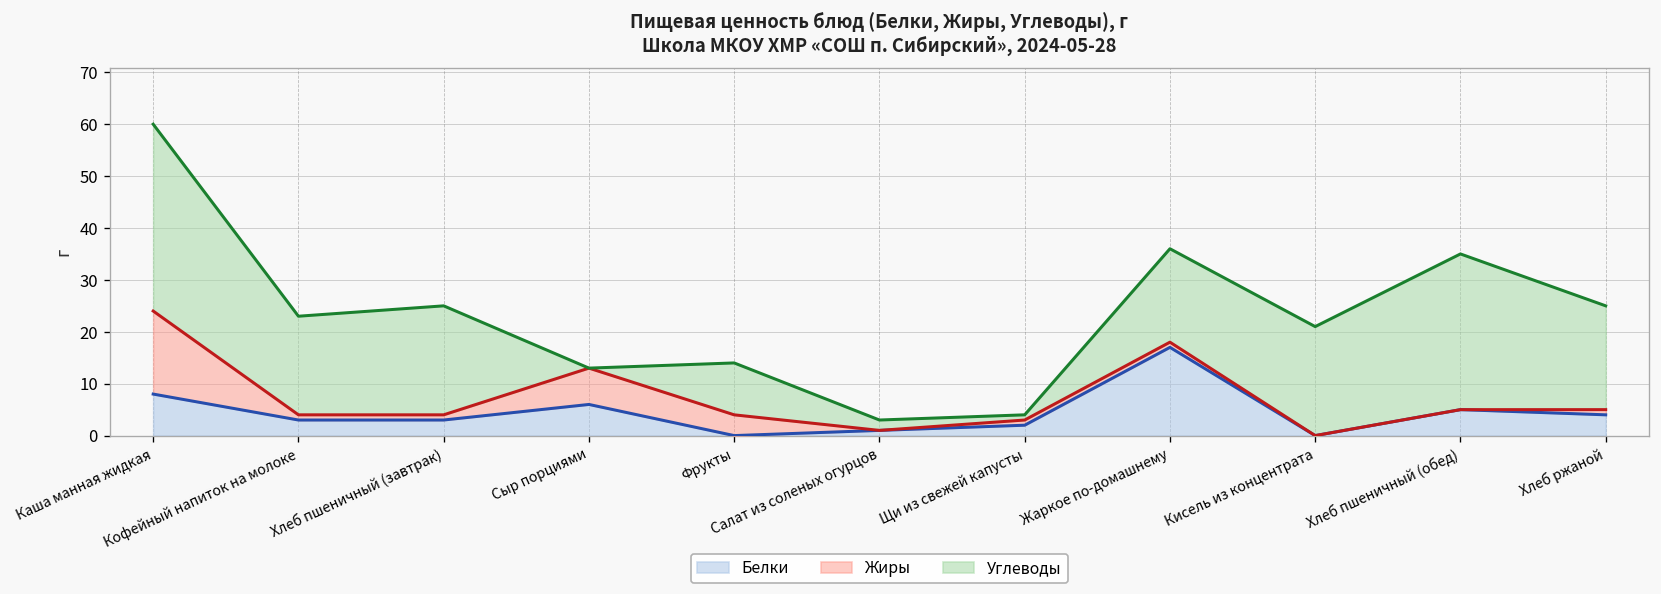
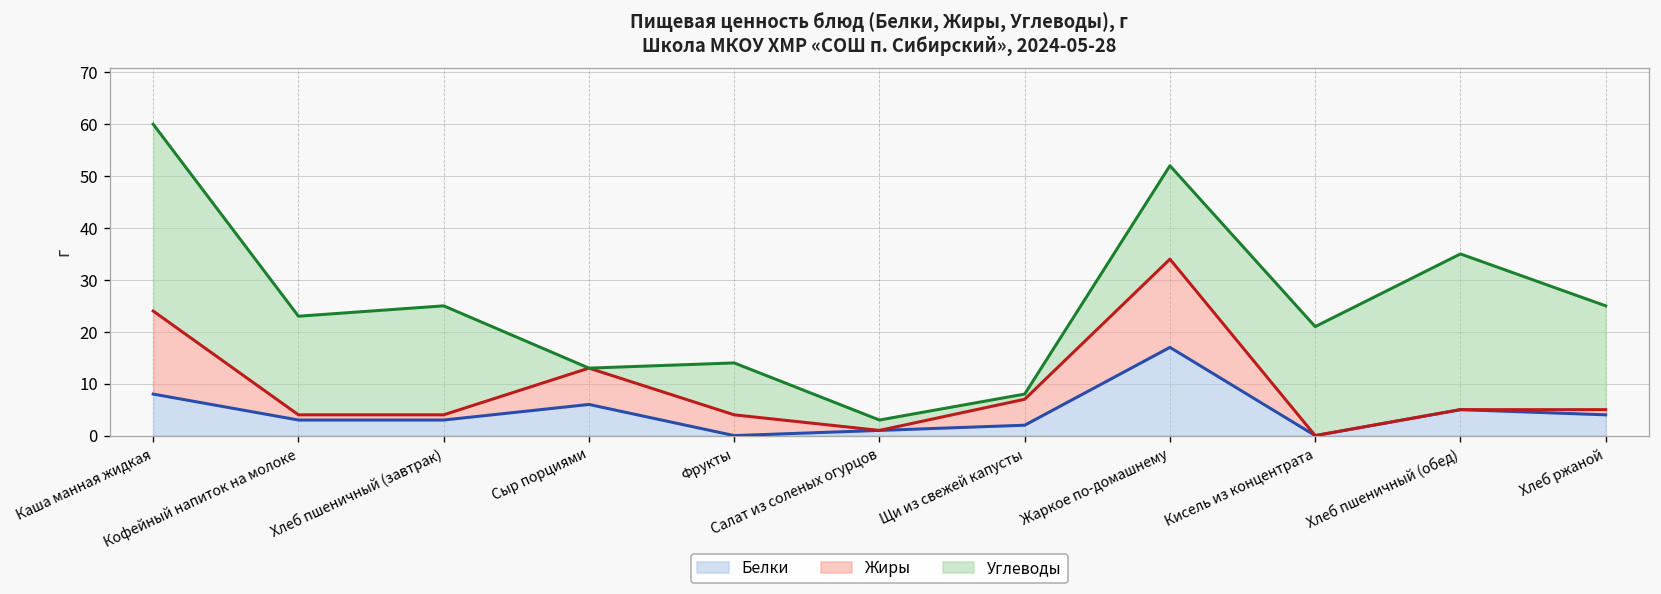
Жиры, Щи из свежей капусты: 1 -> 5
Жиры, Жаркое по-домашнему: 1 -> 17
